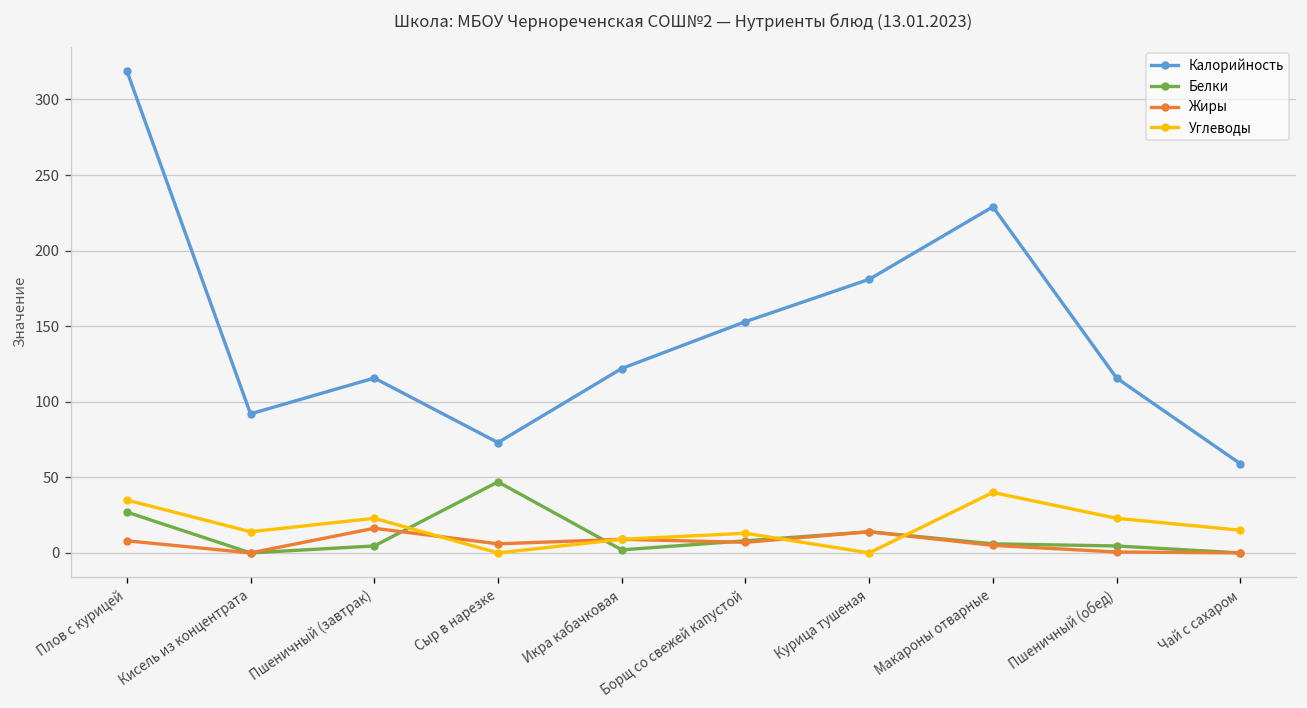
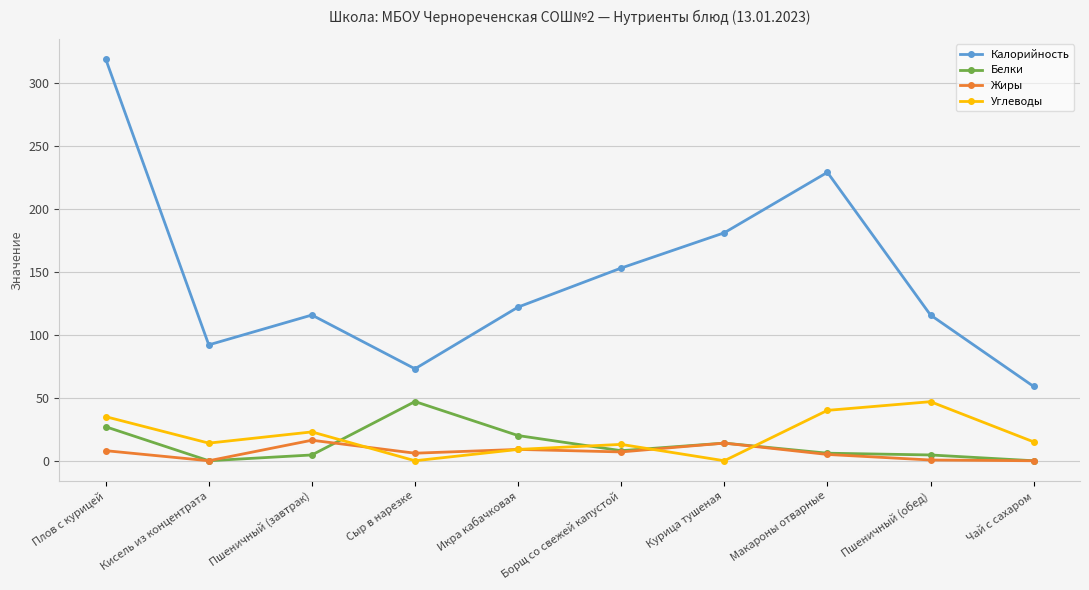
Белки, Икра кабачковая: 2 -> 20
Углеводы, Пшеничный (обед): 23 -> 47
